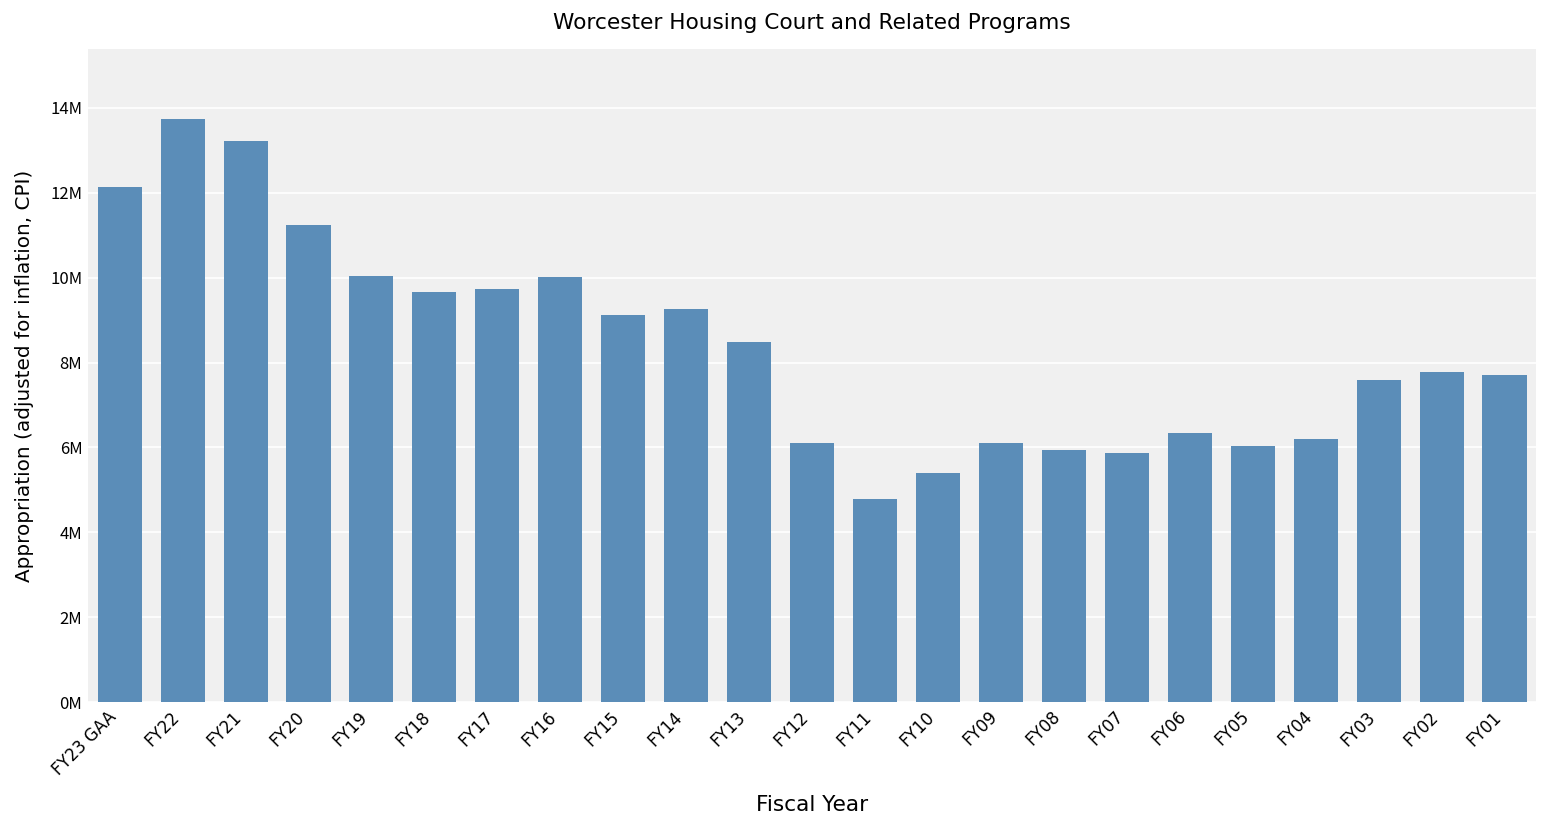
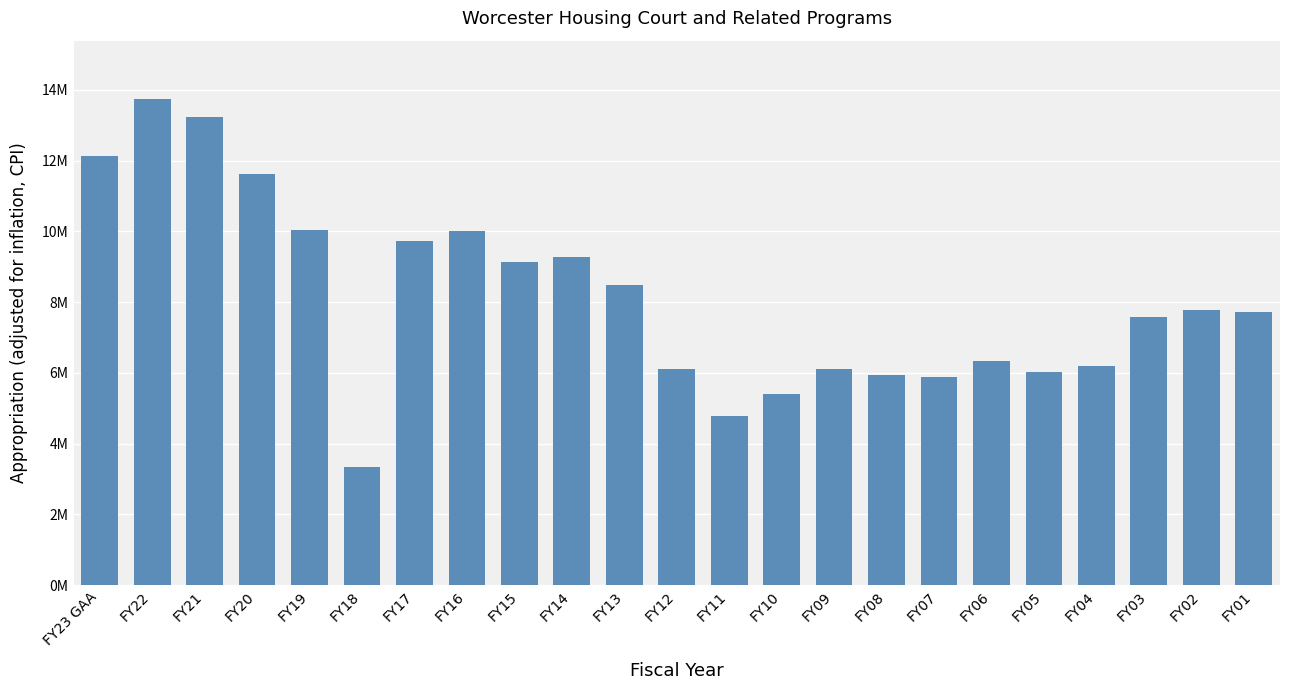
FY20: 11200000 -> 11600000
FY18: 9700000 -> 3300000
